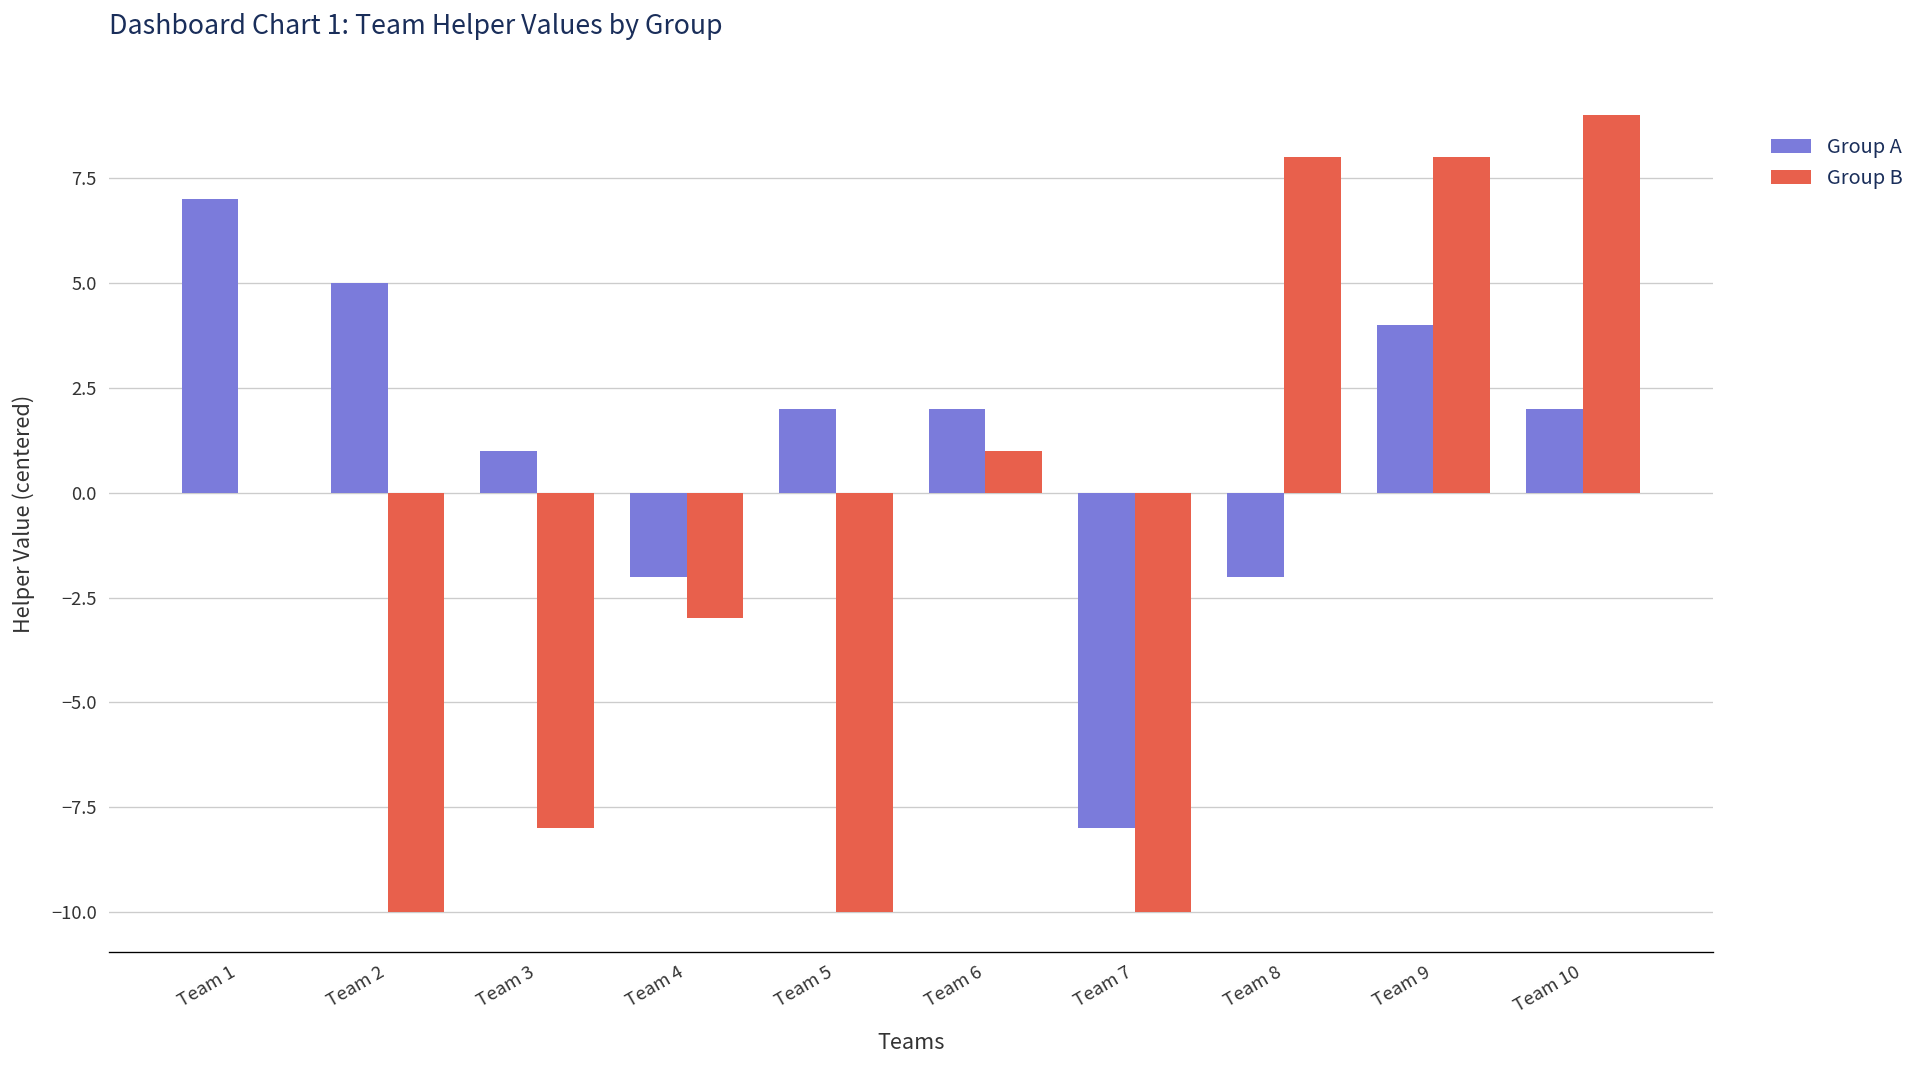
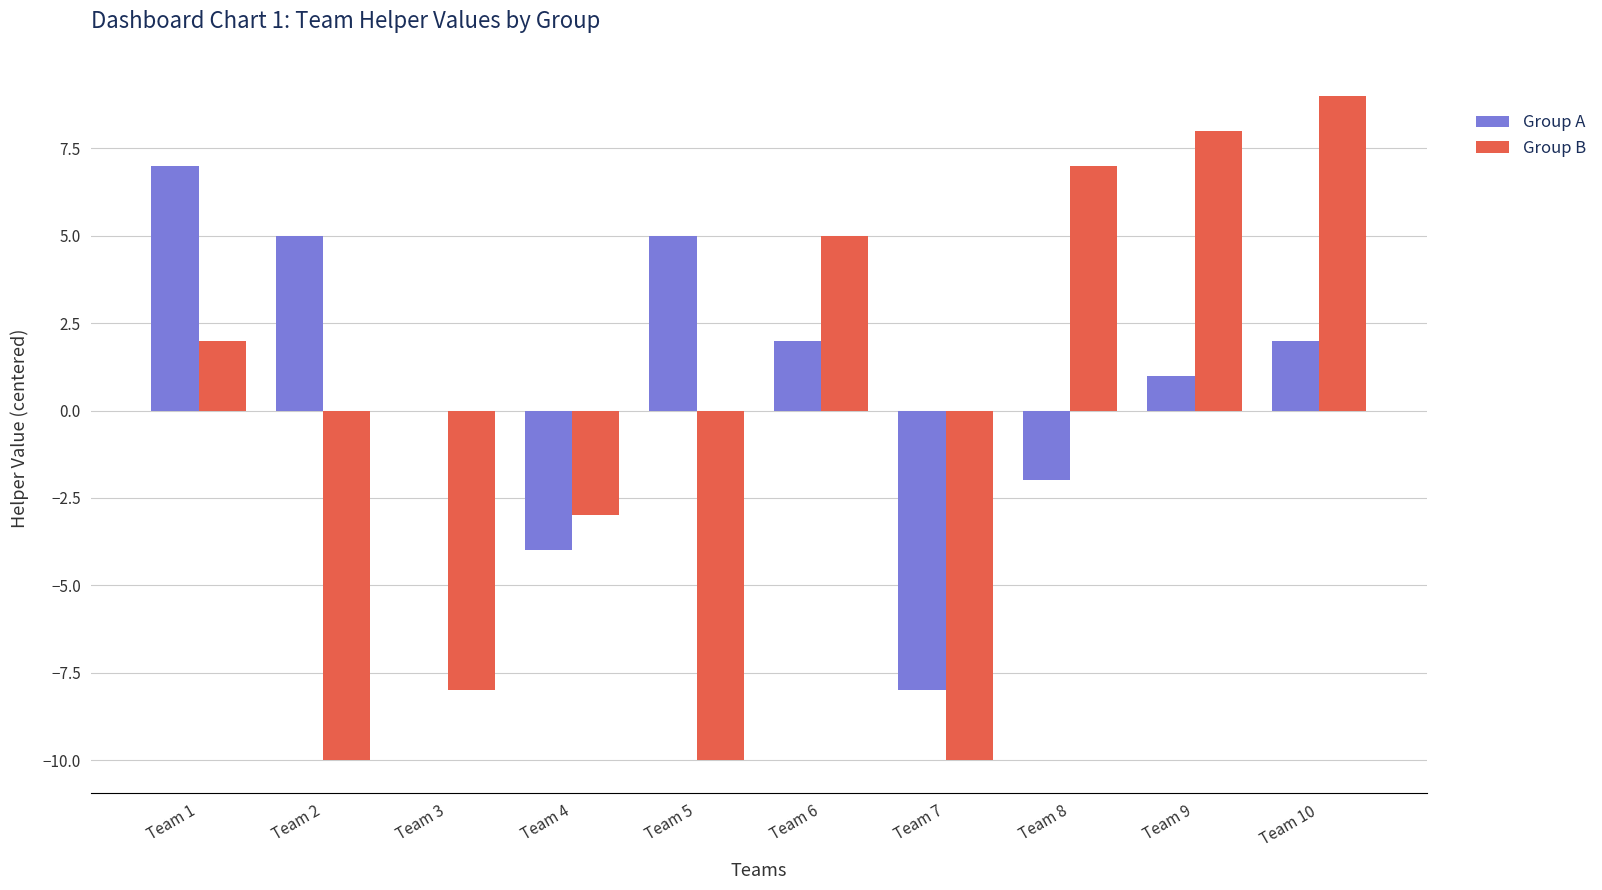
Group B, Team 1: 0.0 -> 2.0
Group A, Team 3: 1.0 -> 0.0
Group A, Team 4: -2.0 -> -4.0
Group A, Team 5: 2.0 -> 5.0
Group B, Team 6: 1.0 -> 5.0
Group B, Team 8: 8.0 -> 7.0
Group A, Team 9: 4.0 -> 1.0
